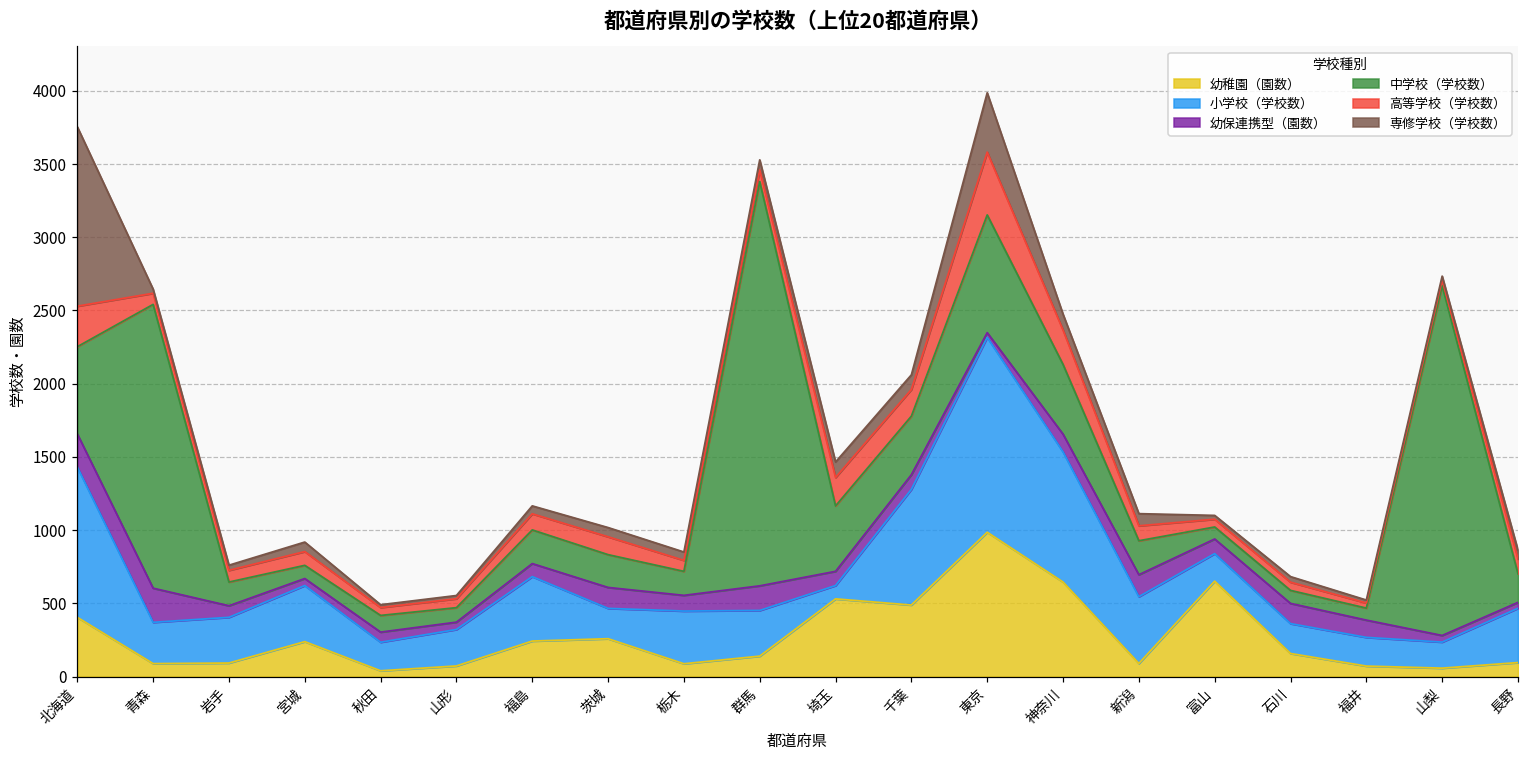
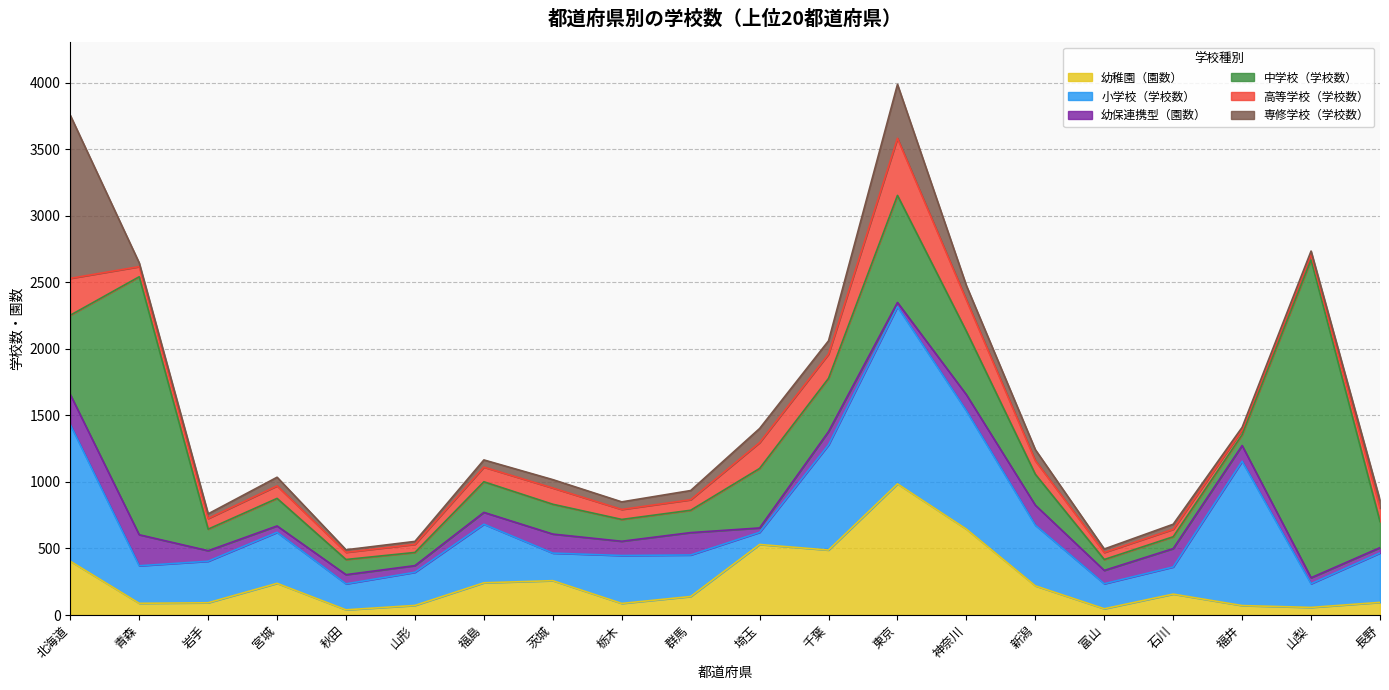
中学校（学校数）, 宮城: 90 -> 210
中学校（学校数）, 群馬: 2760 -> 170
幼保連携型（園数）, 埼玉: 100 -> 30
幼稚園（園数）, 新潟: 90 -> 220
幼稚園（園数）, 富山: 650 -> 50
小学校（学校数）, 福井: 200 -> 1080
